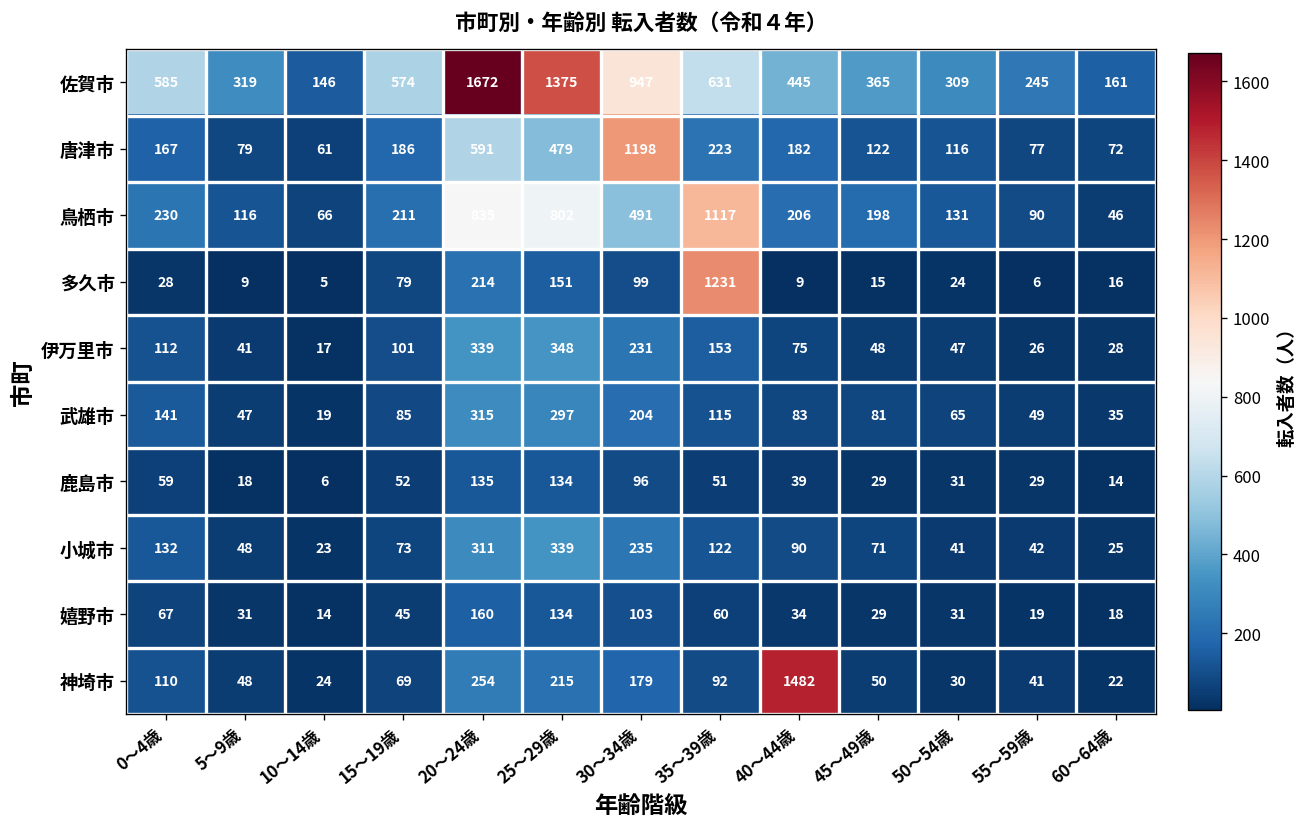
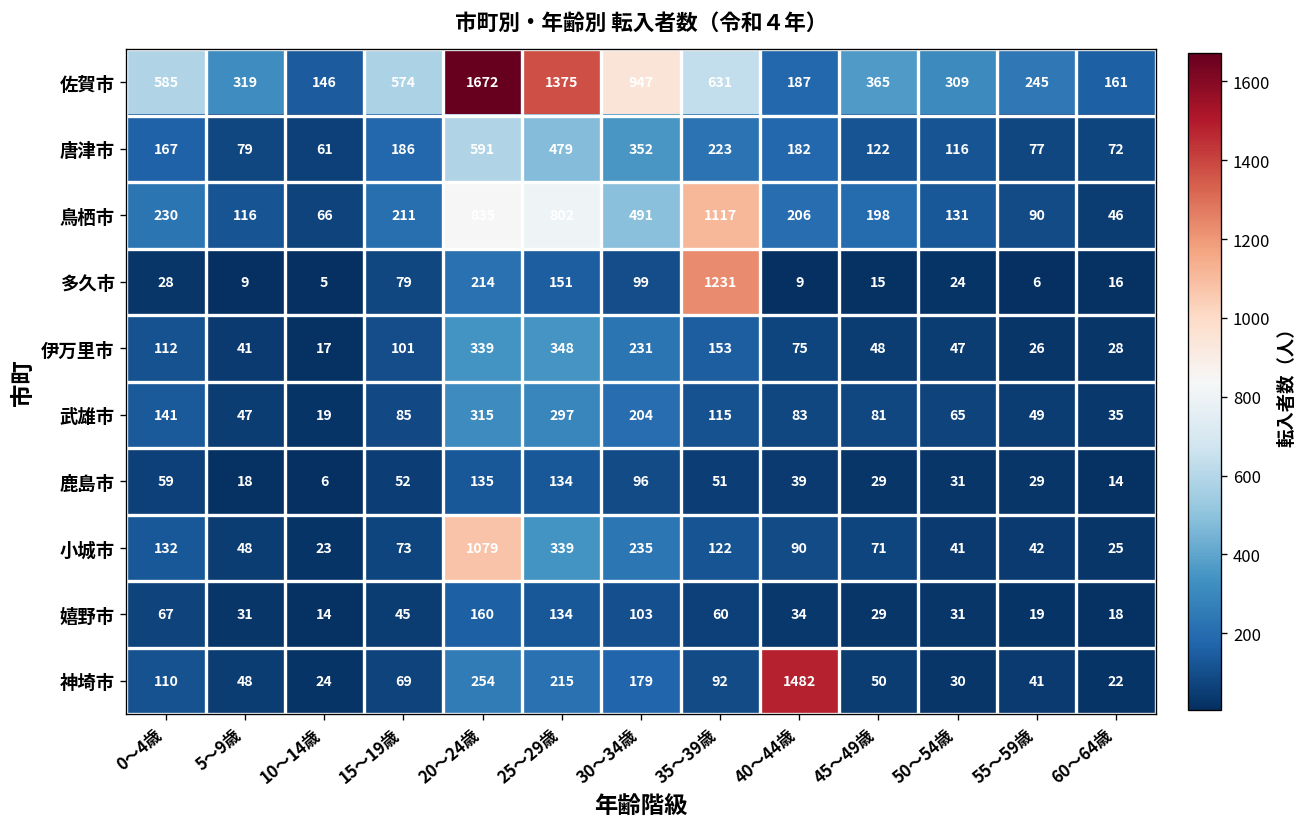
佐賀市, 40～44歳: 445 -> 187
唐津市, 30～34歳: 1198 -> 352
小城市, 20～24歳: 311 -> 1079
